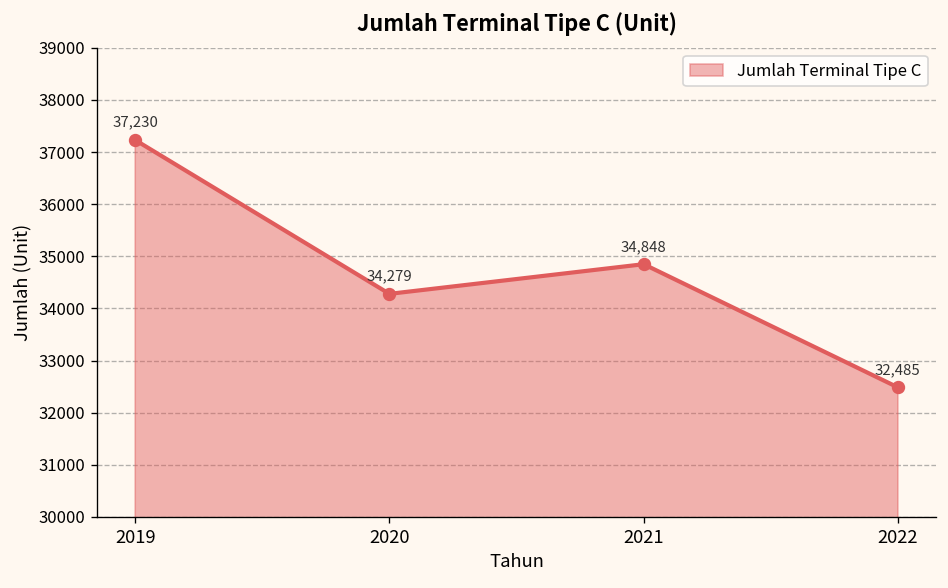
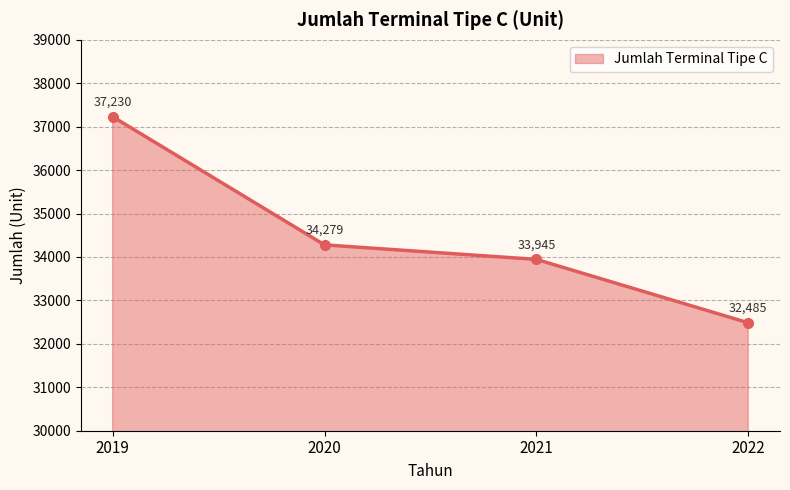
2021: 34,848 -> 33,945
